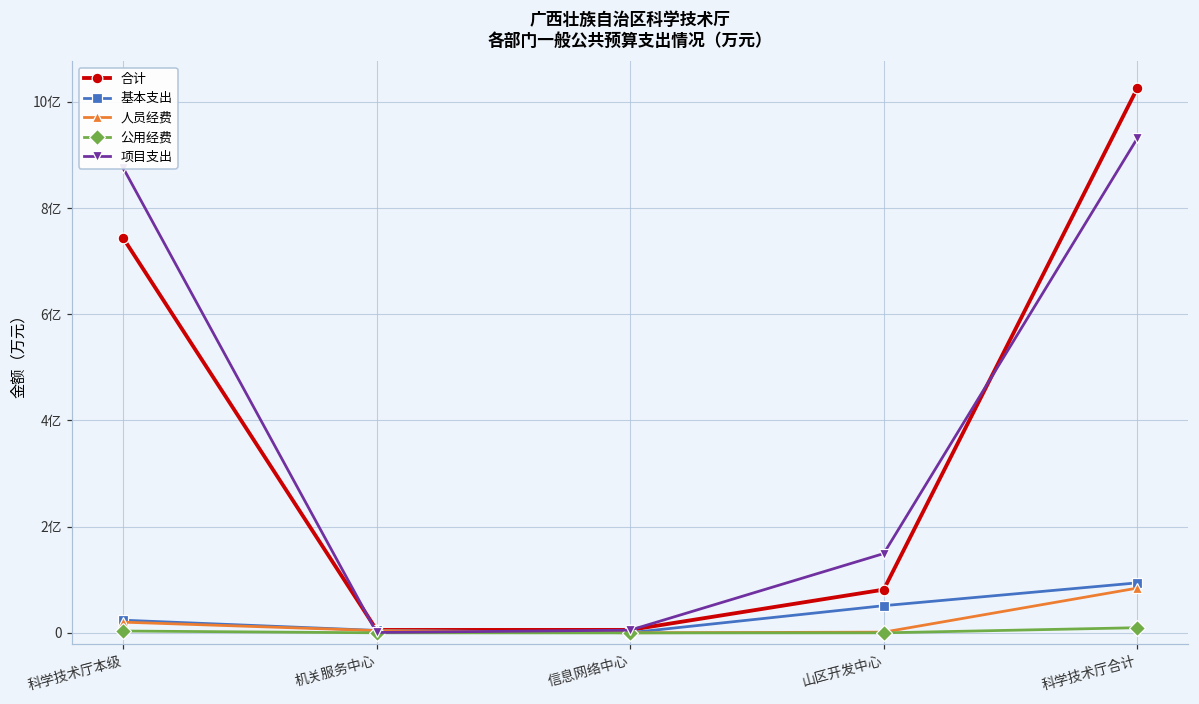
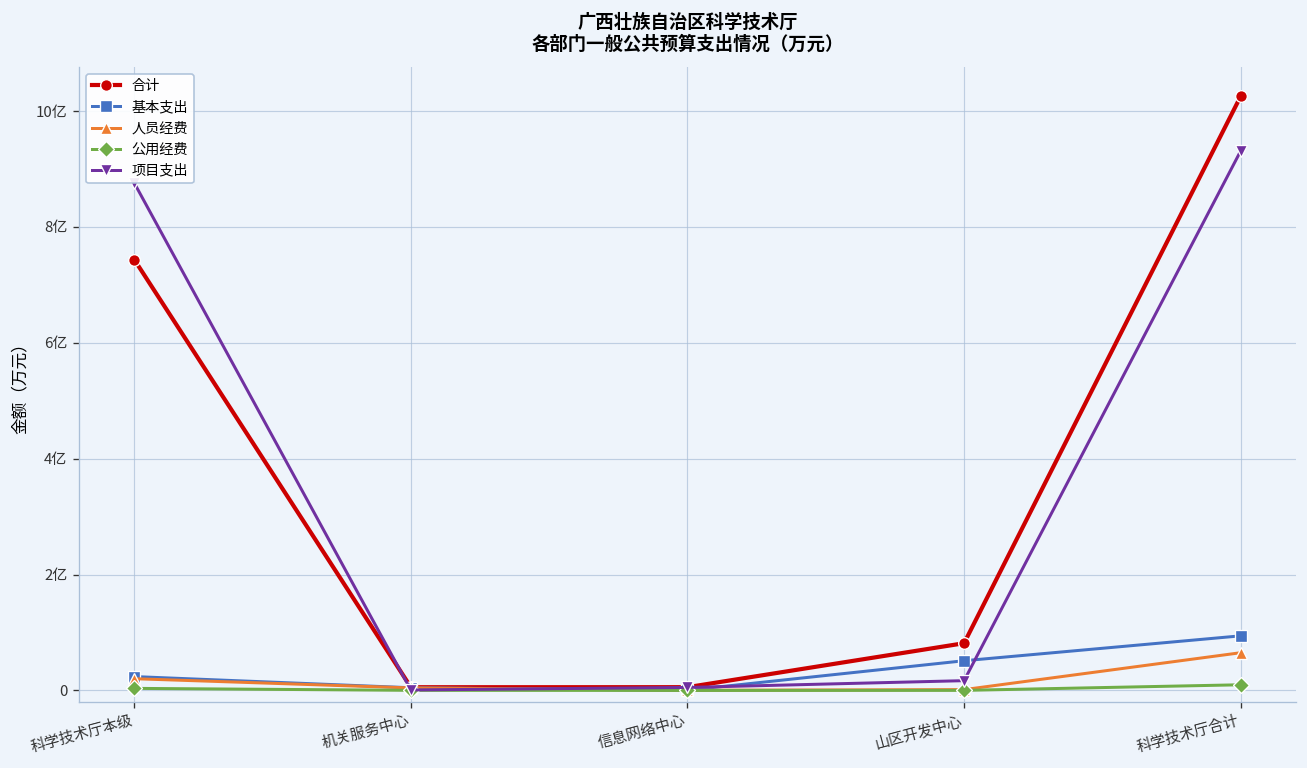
项目支出, 山区开发中心: 1.5亿 -> 0.2亿
人员经费, 科学技术厅合计: 0.8亿 -> 0.7亿
